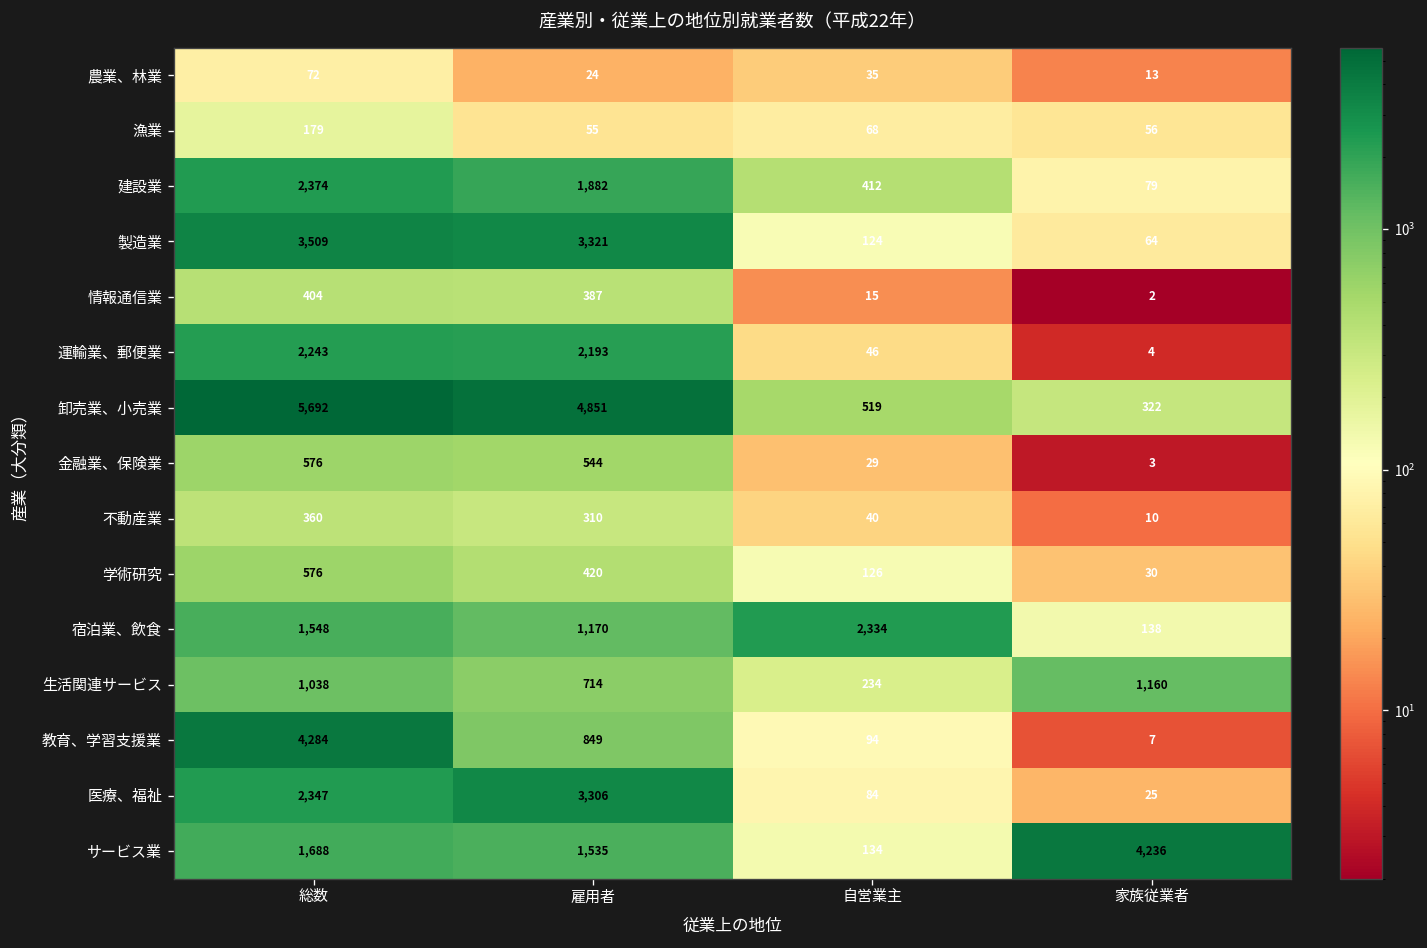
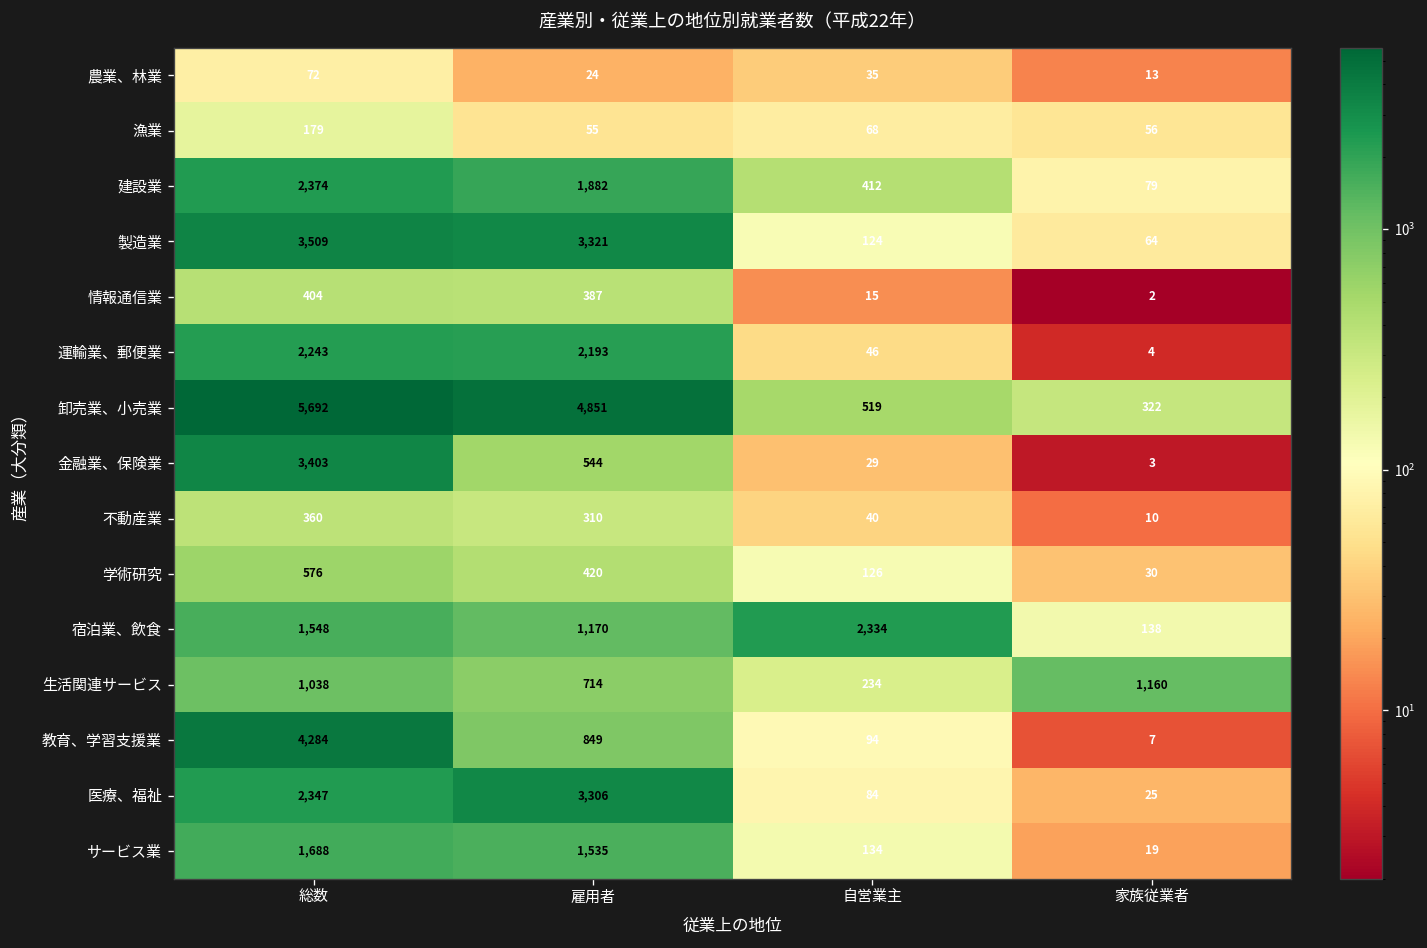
金融業、保険業, 総数: 576 -> 3,403
サービス業, 家族従業者: 4,236 -> 19
